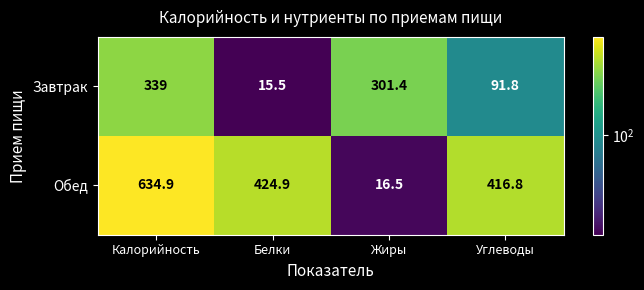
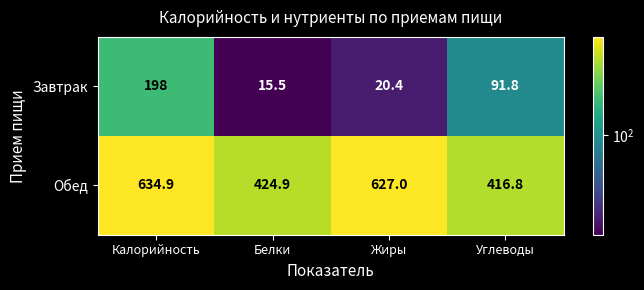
Завтрак, Калорийность: 339 -> 198
Завтрак, Жиры: 301.4 -> 20.4
Обед, Жиры: 16.5 -> 627.0
